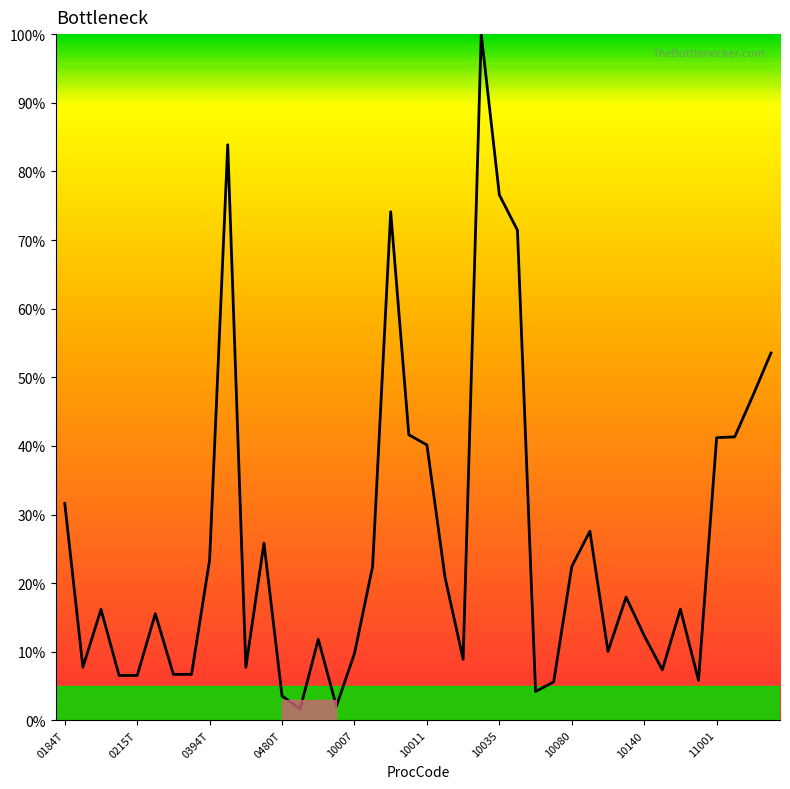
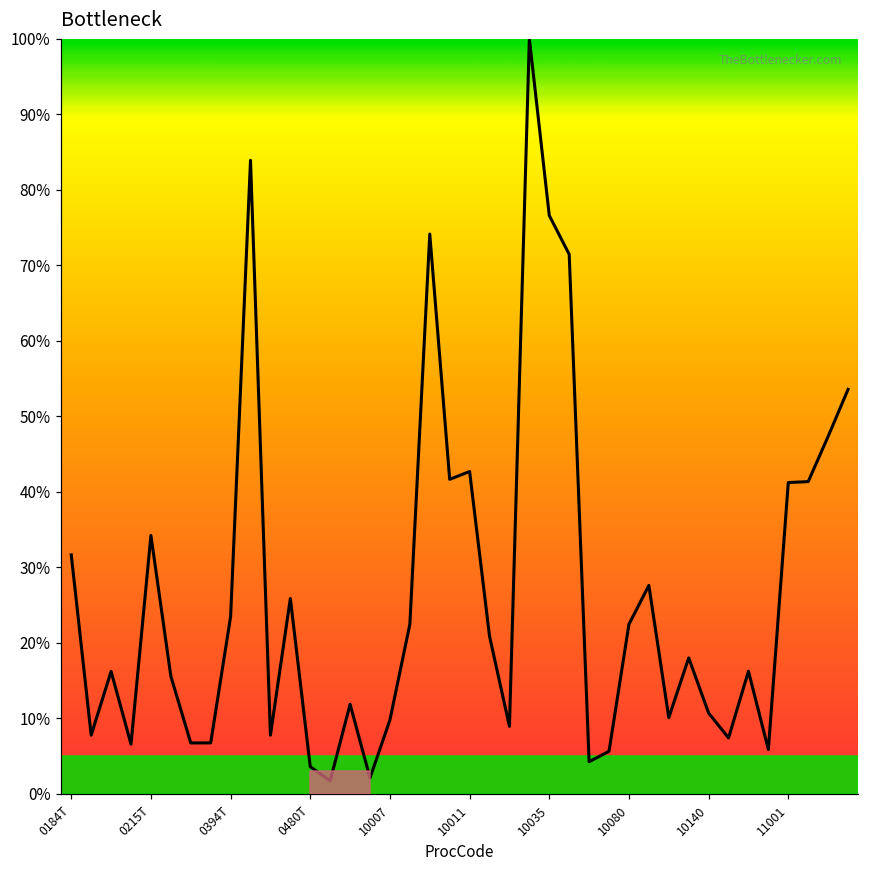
0215T: 7% -> 34%
10011: 40% -> 43%
10140: 12% -> 11%
